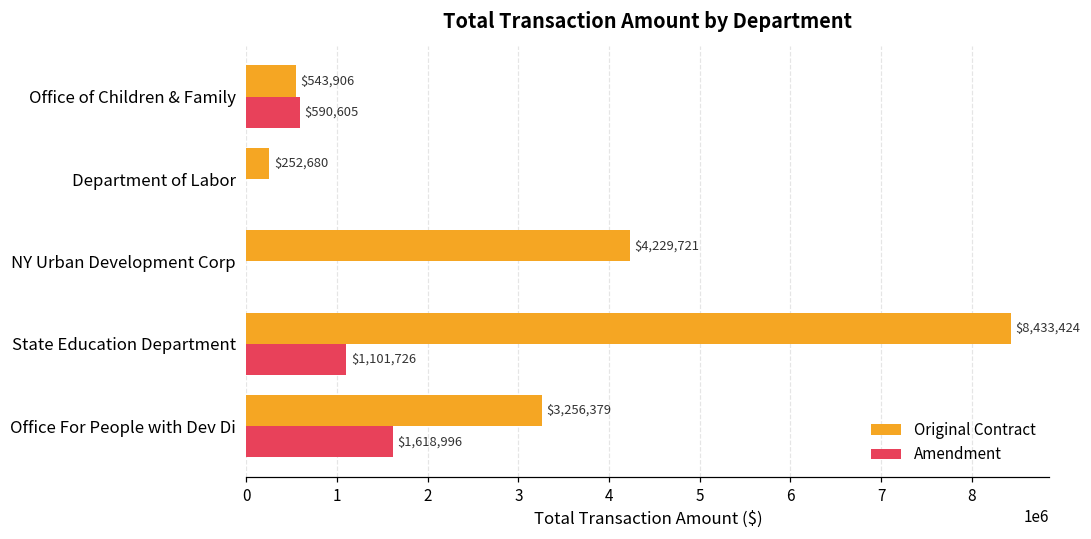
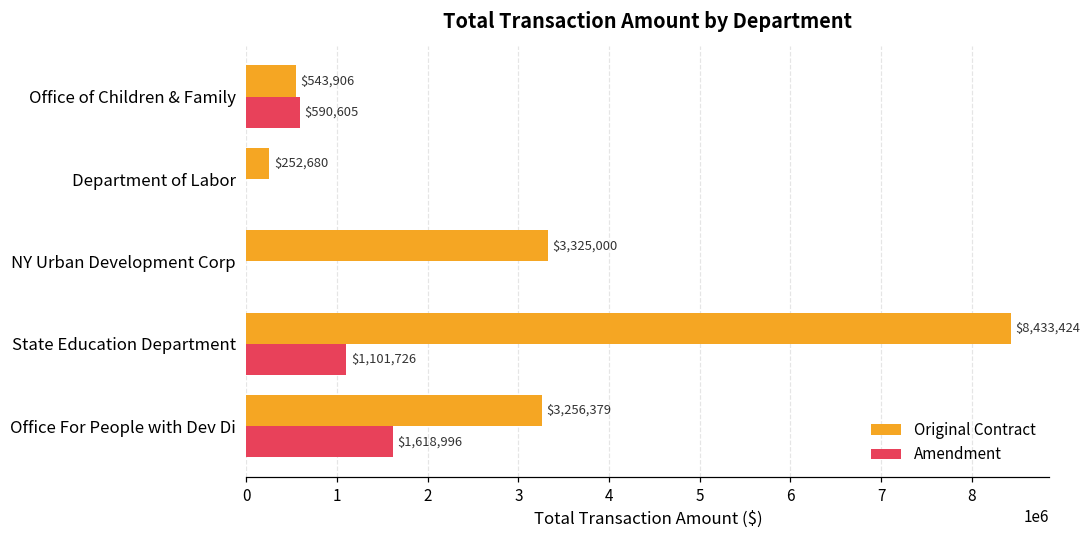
Original Contract, NY Urban Development Corp: $4,229,721 -> $3,325,000
